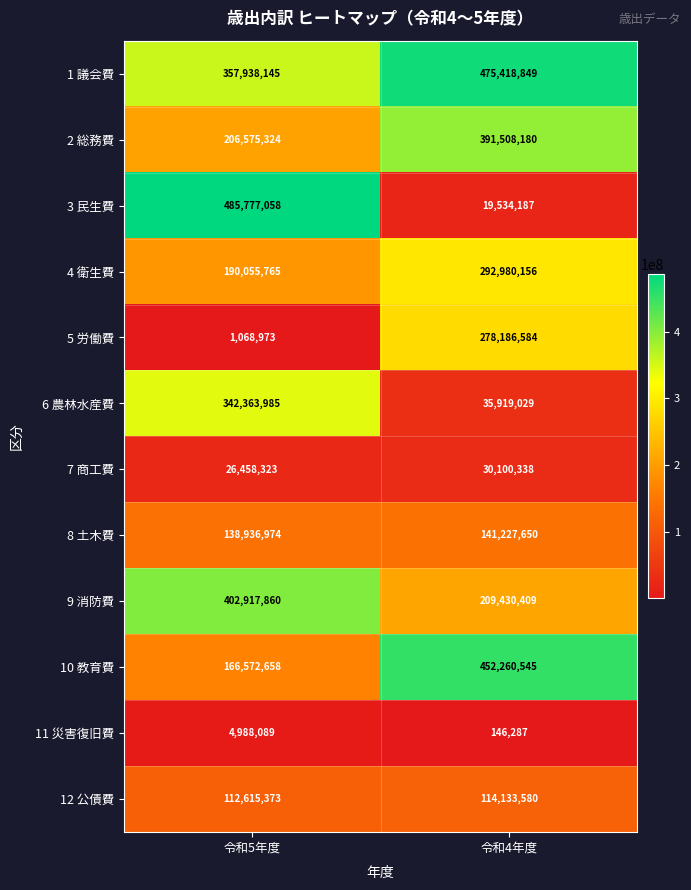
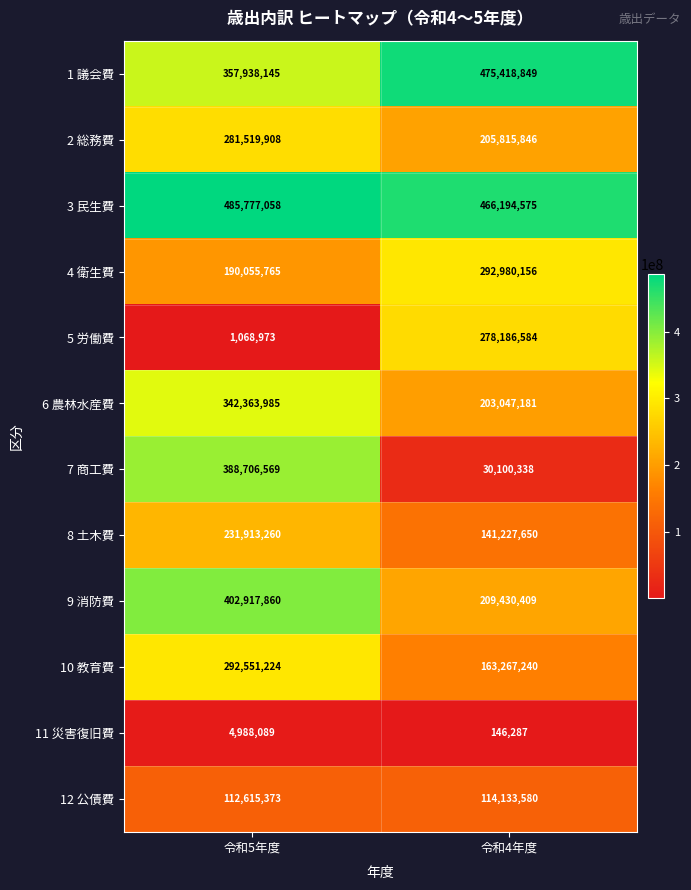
2 総務費, 令和5年度: 206,575,324 -> 281,519,908
2 総務費, 令和4年度: 391,508,180 -> 205,815,846
3 民生費, 令和4年度: 19,534,187 -> 466,194,575
6 農林水産費, 令和4年度: 35,919,029 -> 203,047,181
7 商工費, 令和5年度: 26,458,323 -> 388,706,569
8 土木費, 令和5年度: 138,936,974 -> 231,913,260
10 教育費, 令和5年度: 166,572,658 -> 292,551,224
10 教育費, 令和4年度: 452,260,545 -> 163,267,240
